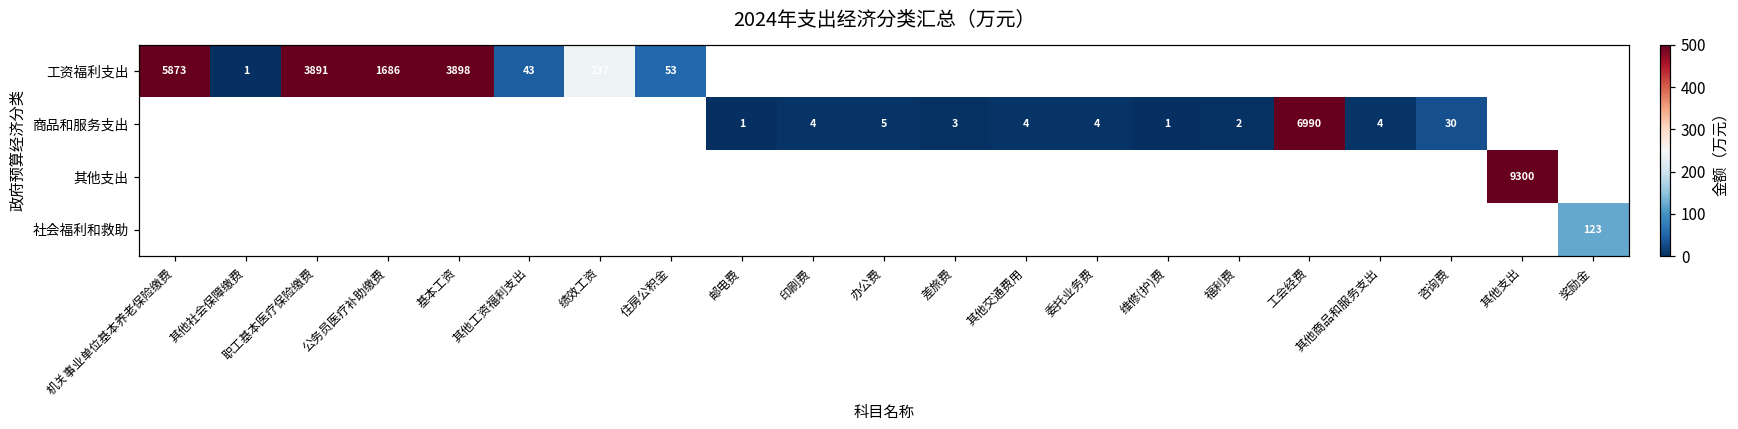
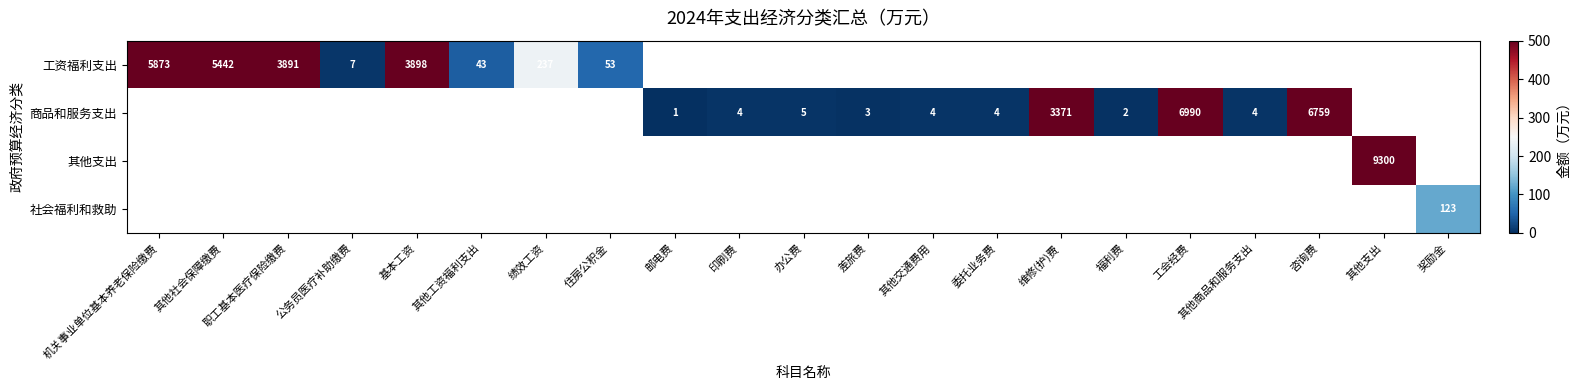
工资福利支出, 其他社会保障缴费: 1 -> 5442
工资福利支出, 公务员医疗补助缴费: 1686 -> 7
商品和服务支出, 维修(护)费: 1 -> 3371
商品和服务支出, 咨询费: 30 -> 6759
